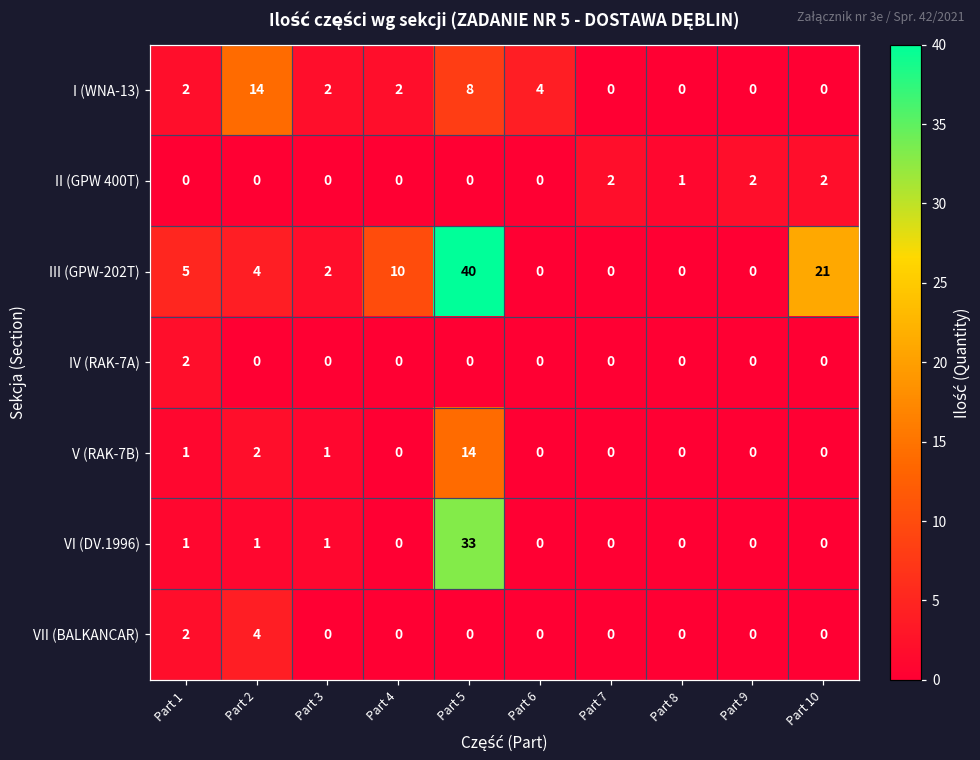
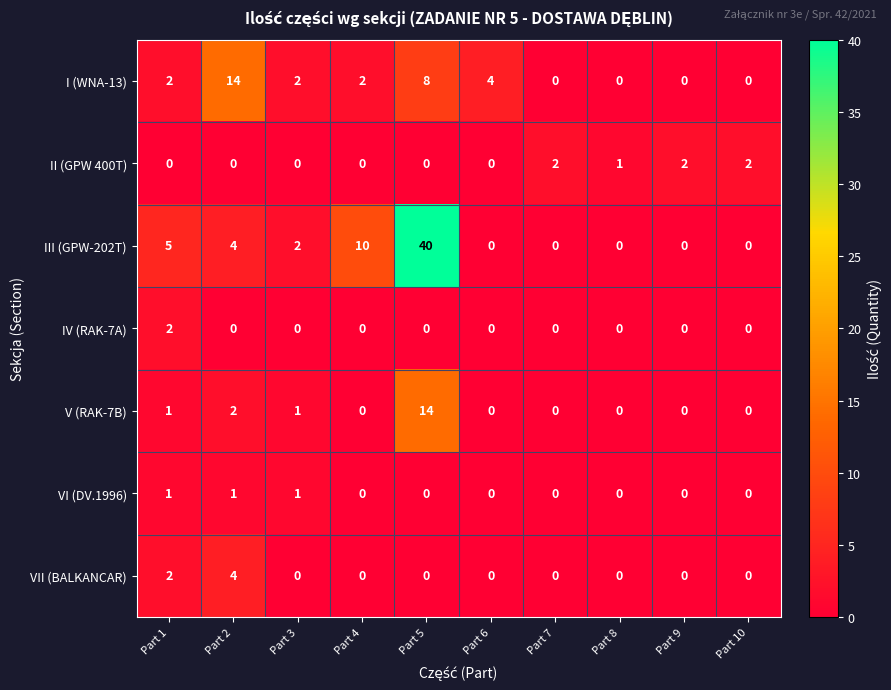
III (GPW-202T), Part 10: 21 -> 0
VI (DV.1996), Part 5: 33 -> 0
